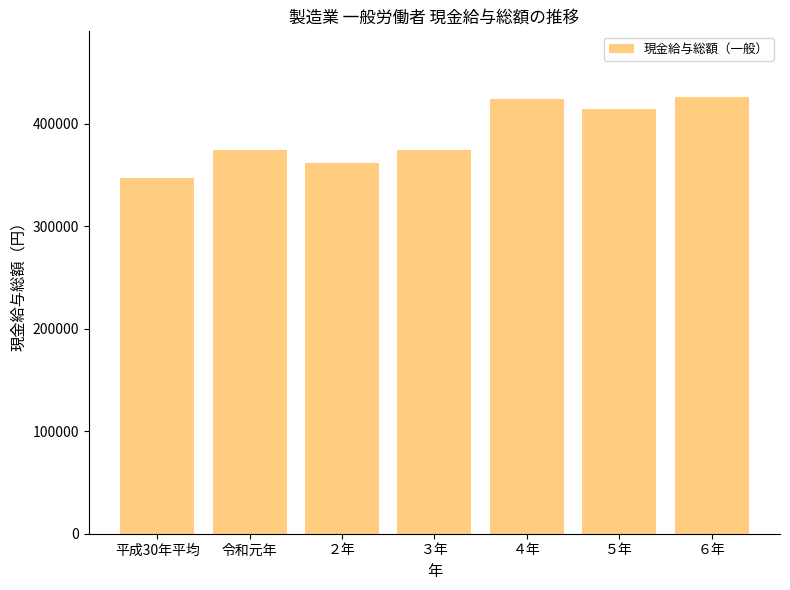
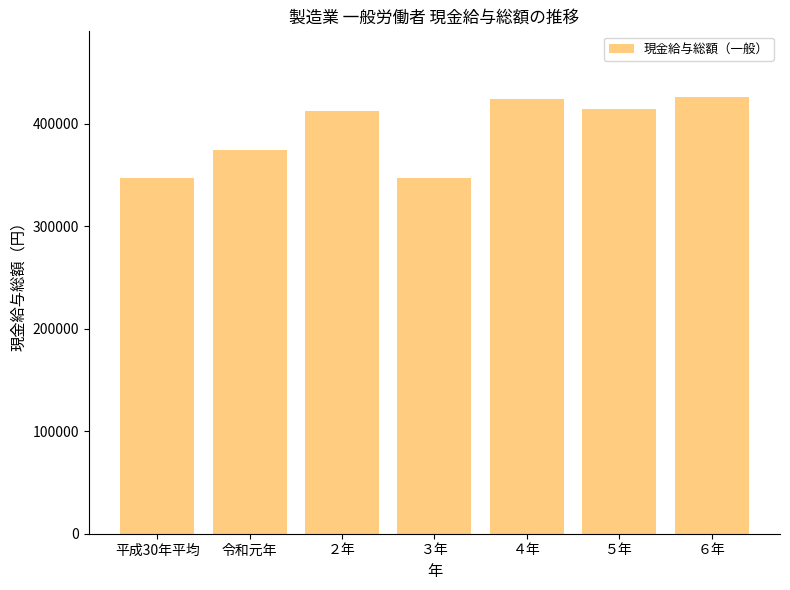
２年: 361000 -> 412000
３年: 375000 -> 348000
